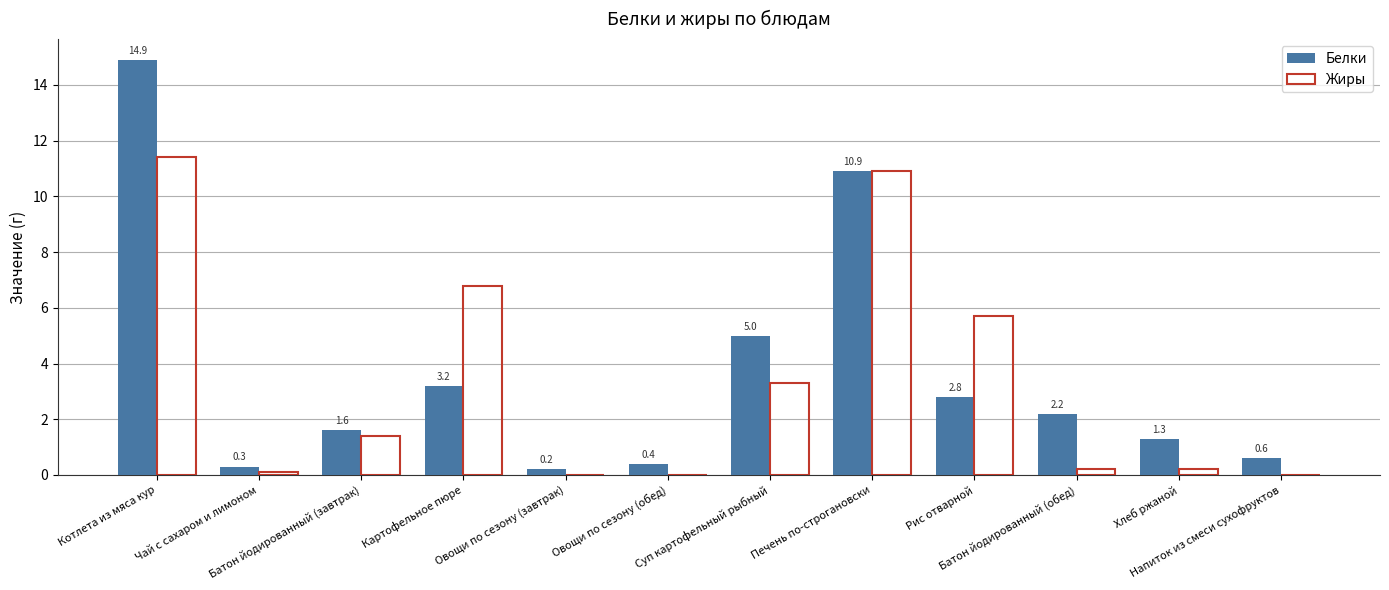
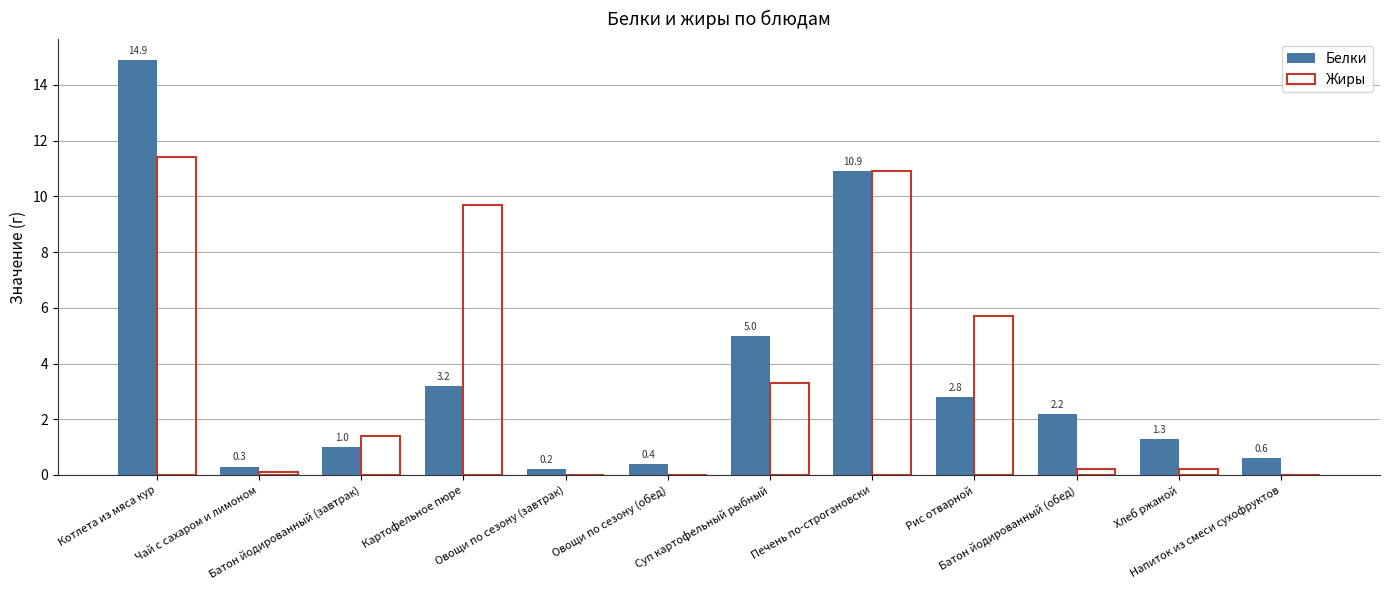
Белки, Батон йодированный (завтрак): 1.6 -> 1.0
Жиры, Картофельное пюре: 6.8 -> 9.7
